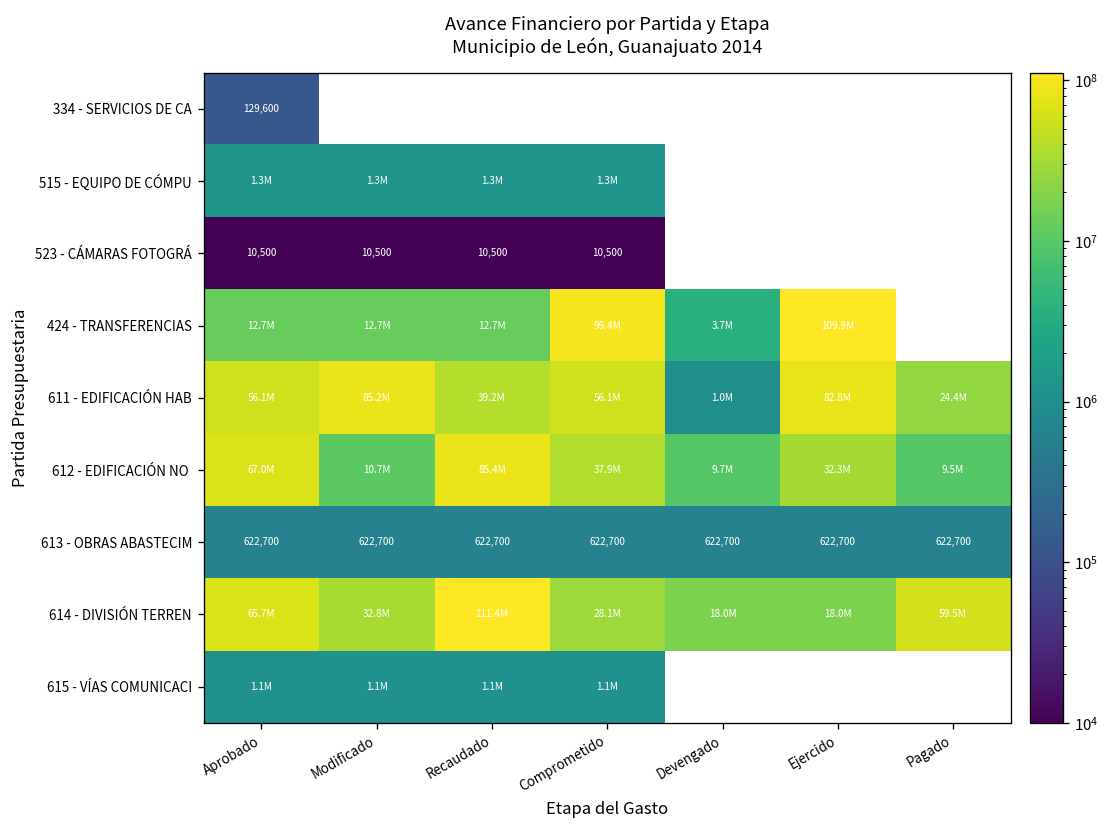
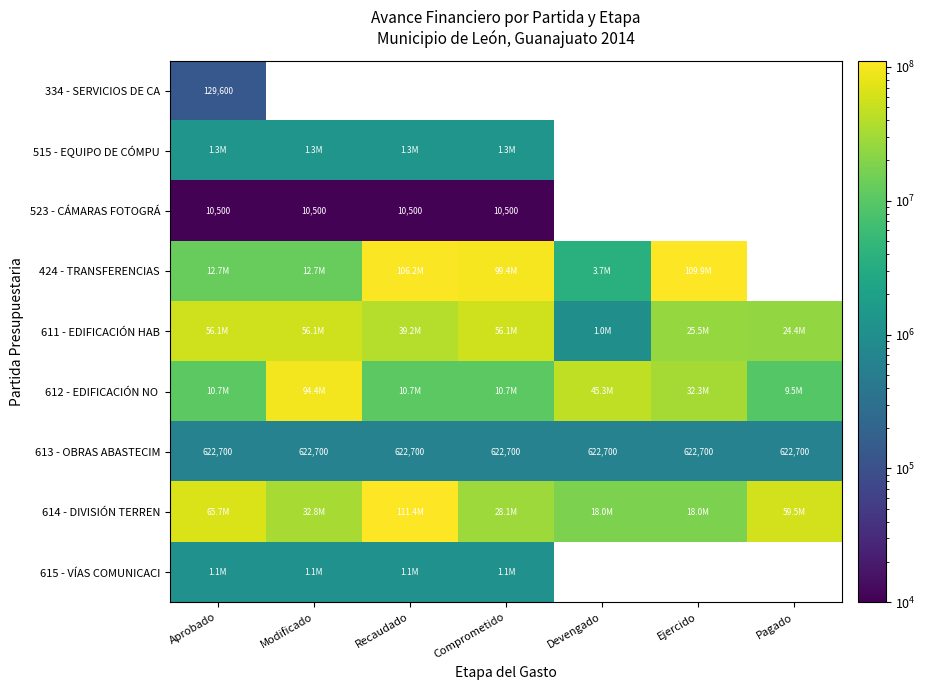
424 - TRANSFERENCIAS, Recaudado: 12.7M -> 106.2M
611 - EDIFICACIÓN HAB, Modificado: 85.2M -> 56.1M
611 - EDIFICACIÓN HAB, Ejercido: 82.8M -> 25.5M
612 - EDIFICACIÓN NO, Aprobado: 67.0M -> 10.7M
612 - EDIFICACIÓN NO, Modificado: 10.7M -> 94.4M
612 - EDIFICACIÓN NO, Recaudado: 85.4M -> 10.7M
612 - EDIFICACIÓN NO, Comprometido: 37.9M -> 10.7M
612 - EDIFICACIÓN NO, Devengado: 9.7M -> 45.3M
